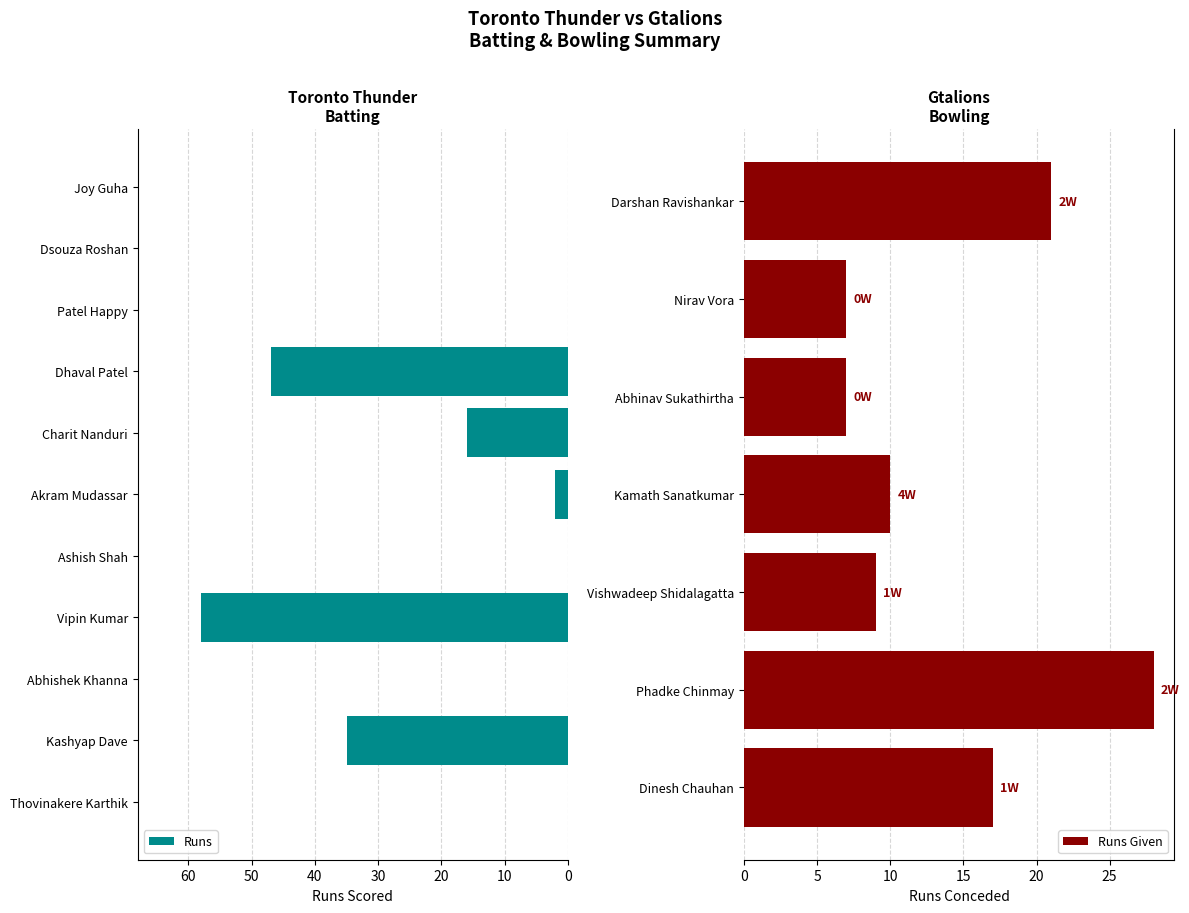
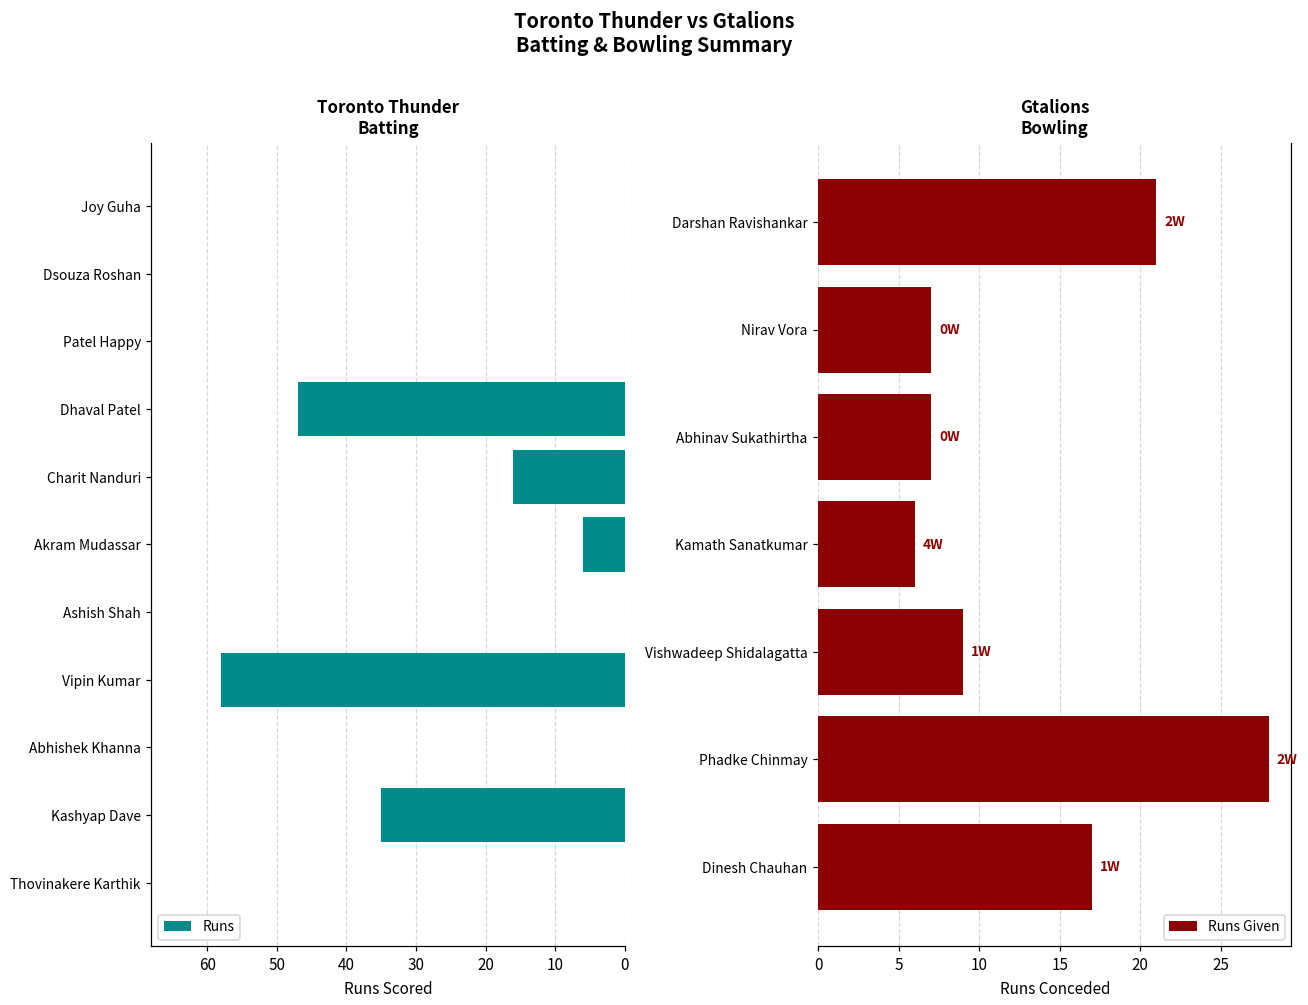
Toronto Thunder Batting, Akram Mudassar: 2 -> 6
Gtalions Bowling, Kamath Sanatkumar: 10 -> 6
